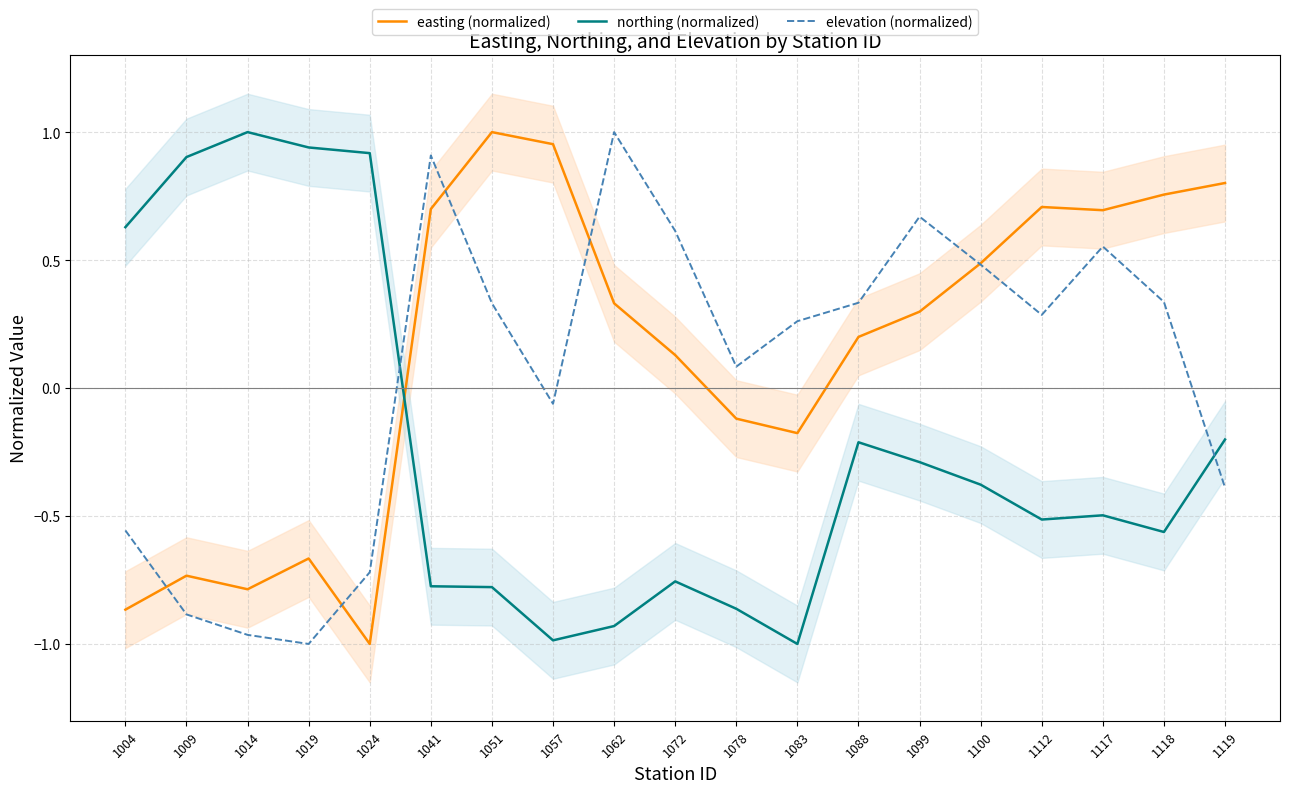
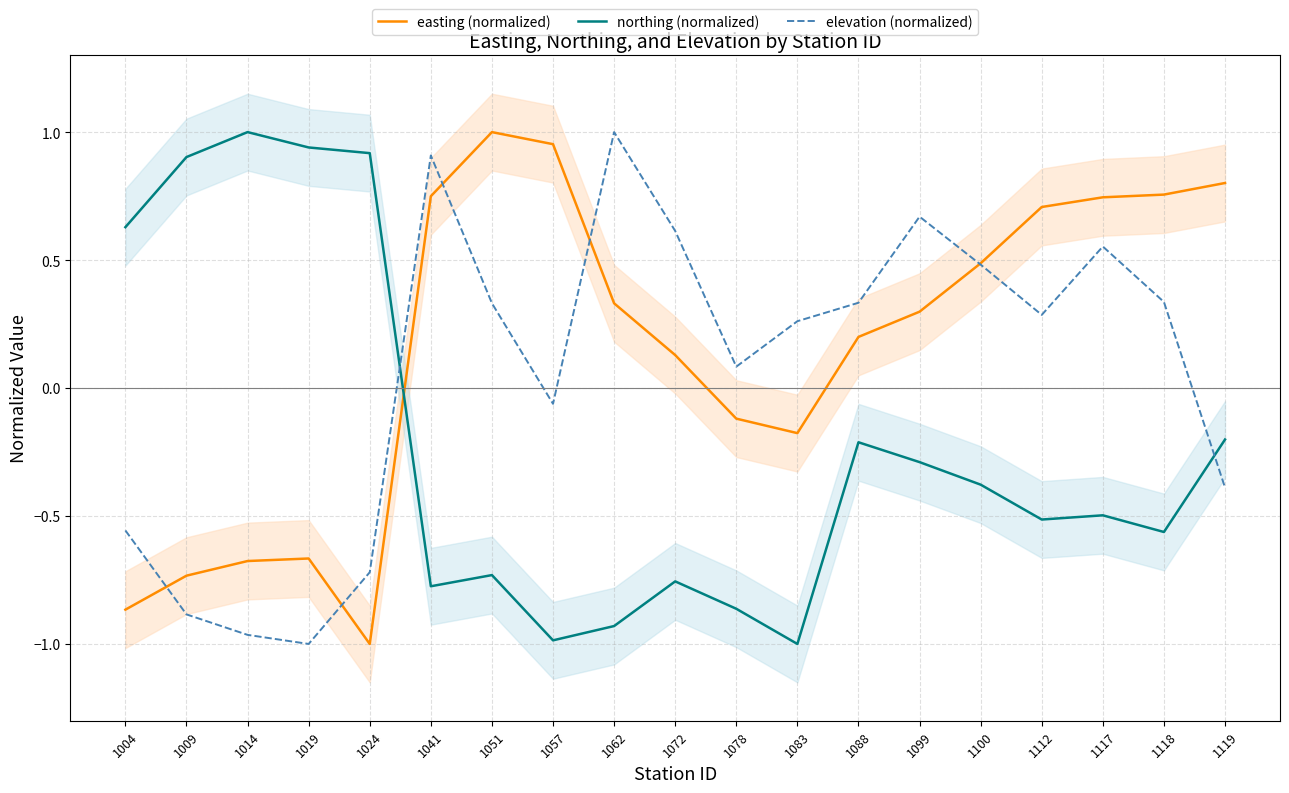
easting (normalized), 1014: -0.79 -> -0.68
easting (normalized), 1041: 0.70 -> 0.75
northing (normalized), 1051: -0.78 -> -0.73
easting (normalized), 1117: 0.69 -> 0.75
